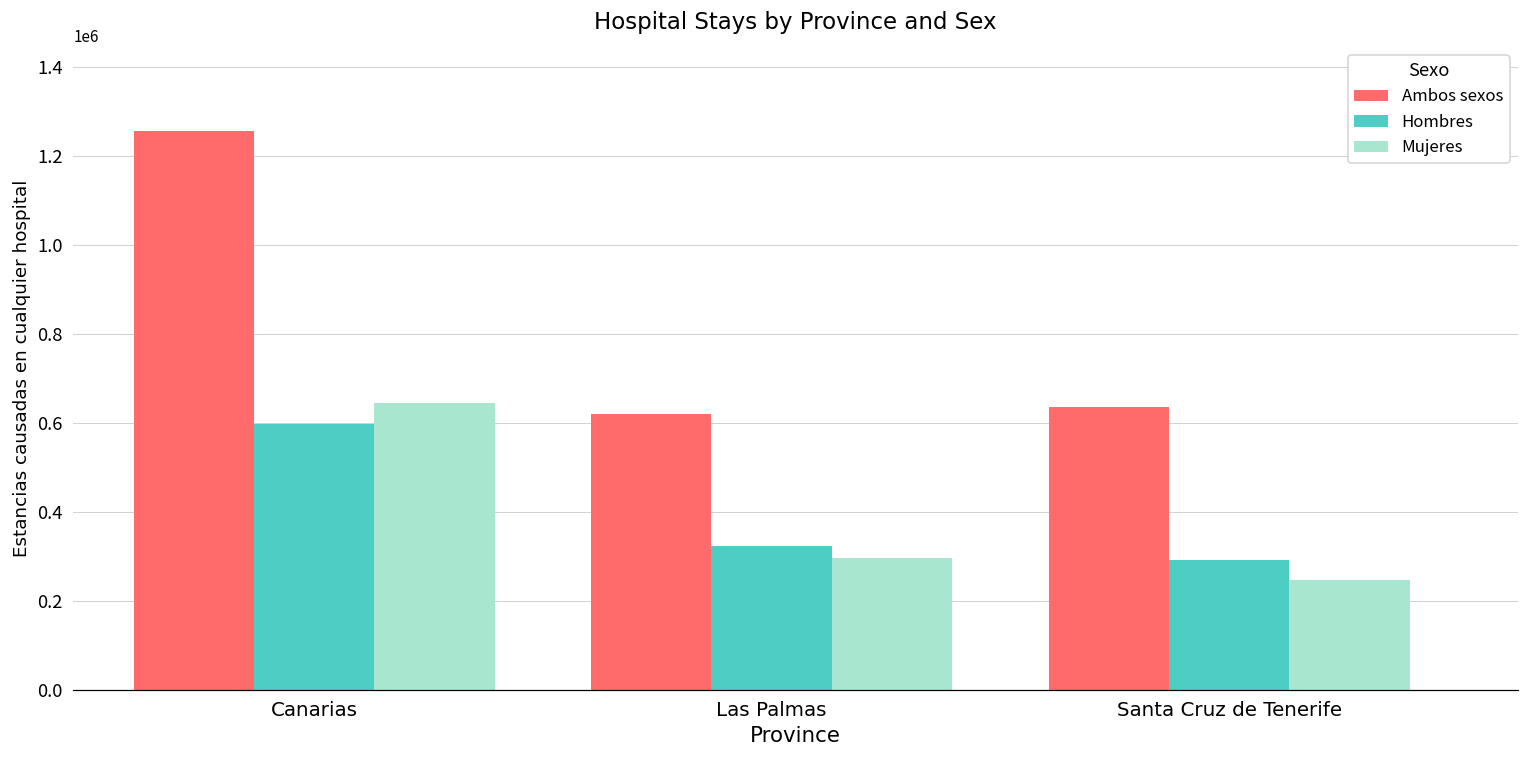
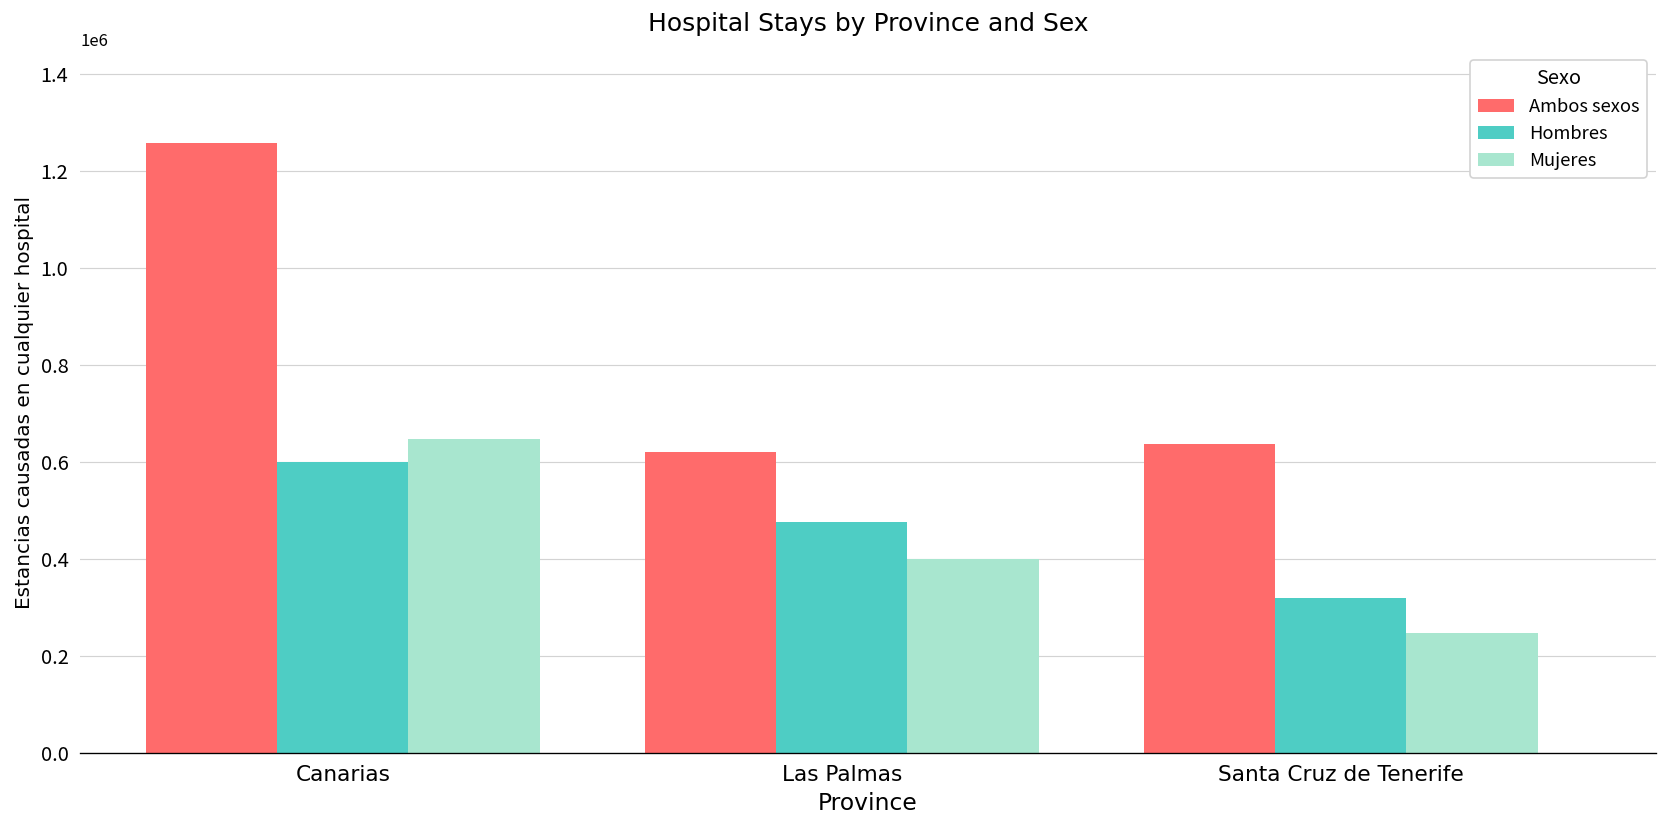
Hombres, Las Palmas: 320000 -> 480000
Mujeres, Las Palmas: 300000 -> 400000
Hombres, Santa Cruz de Tenerife: 290000 -> 320000
